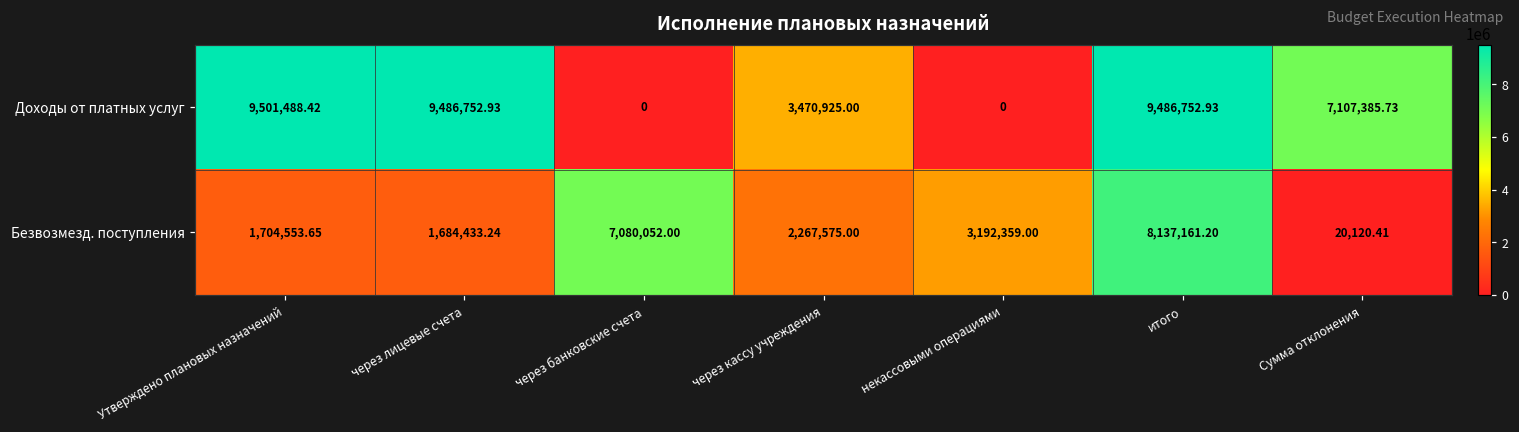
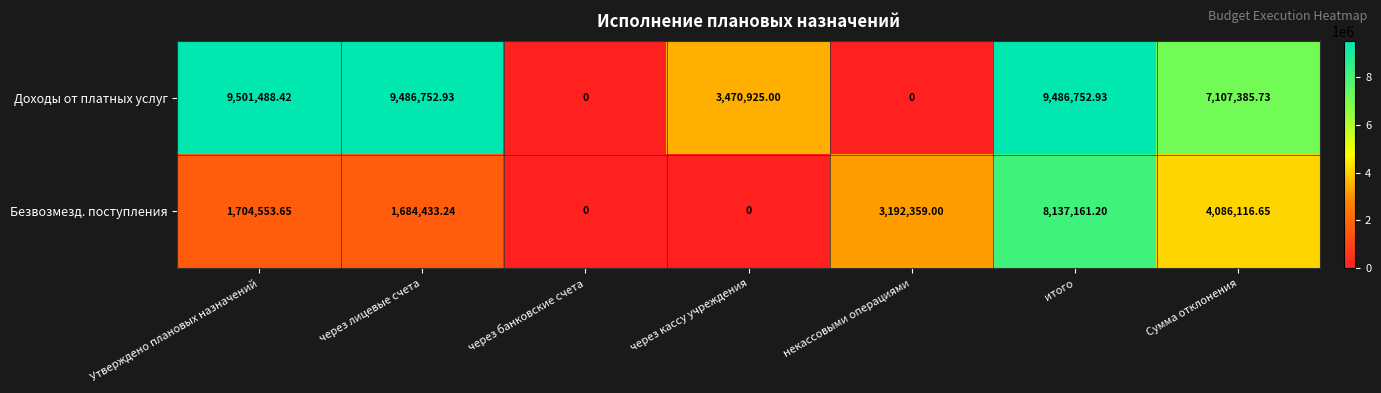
Безвозмезд. поступления, через банковские счета: 7,080,052.00 -> 0
Безвозмезд. поступления, через кассу учреждения: 2,267,575.00 -> 0
Безвозмезд. поступления, Сумма отклонения: 20,120.41 -> 4,086,116.65
